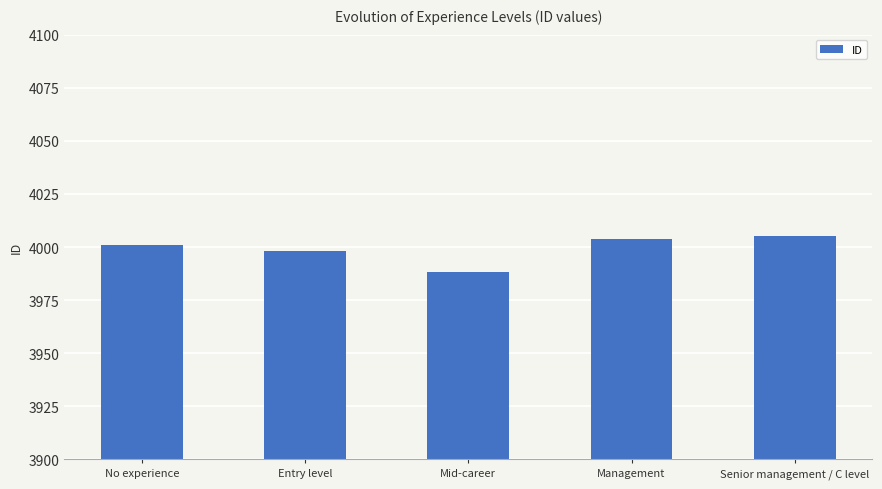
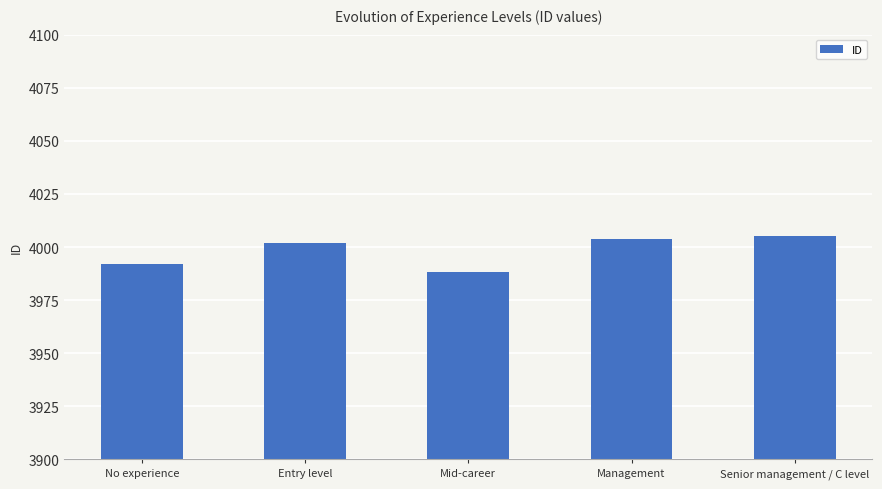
No experience: 4001 -> 3992
Entry level: 3998 -> 4002
